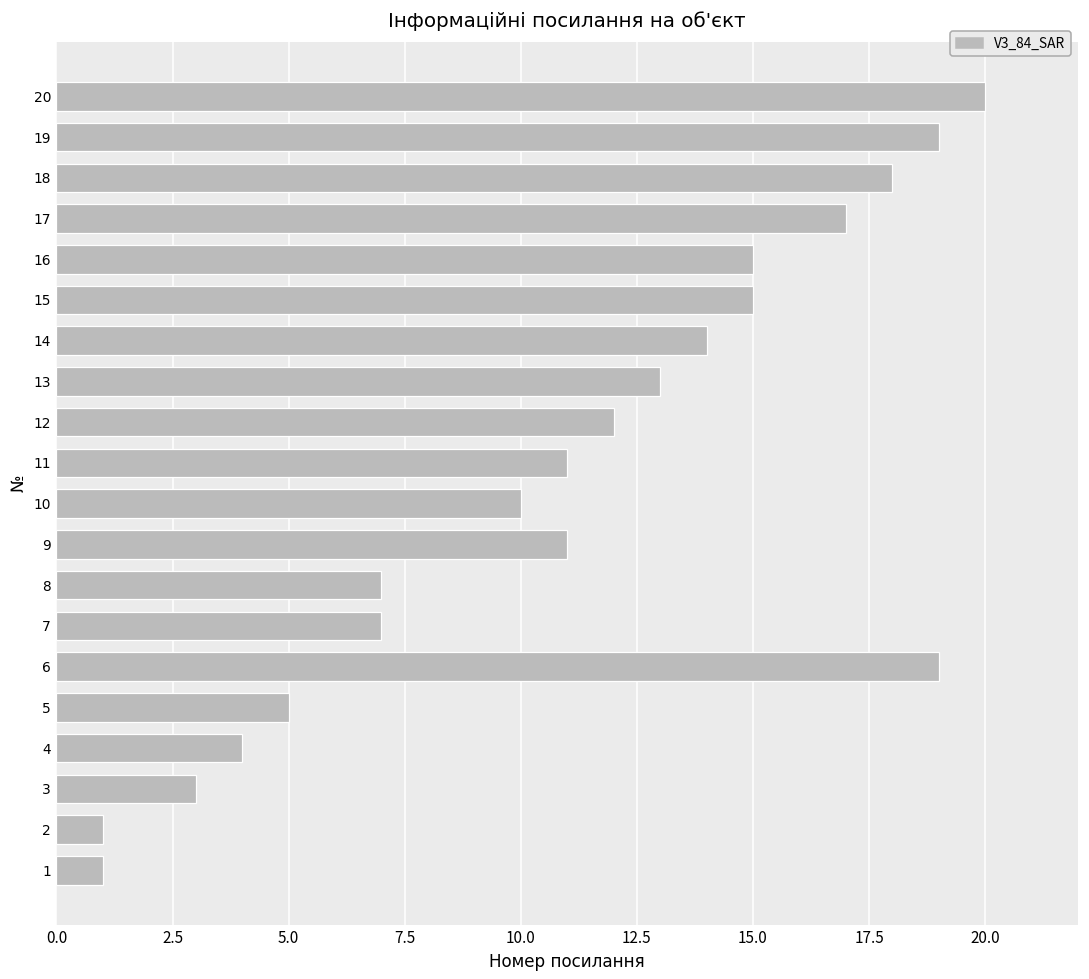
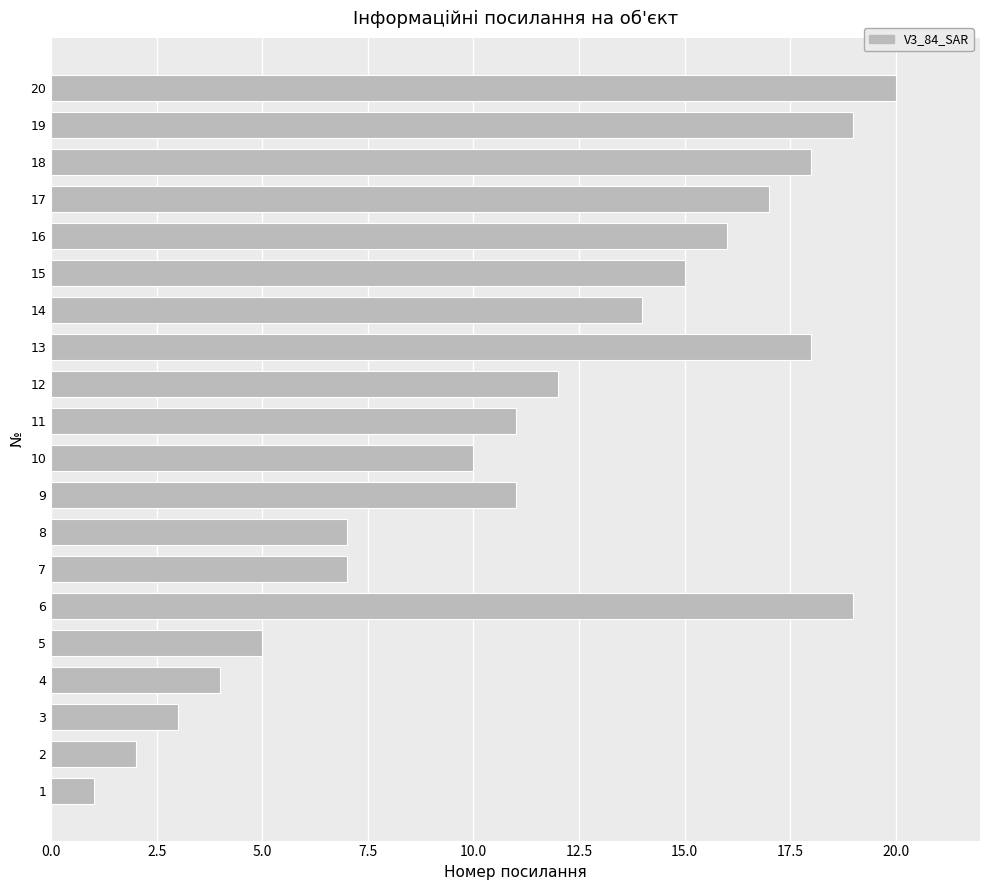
16: 15 -> 16
13: 13 -> 18
2: 1 -> 2
